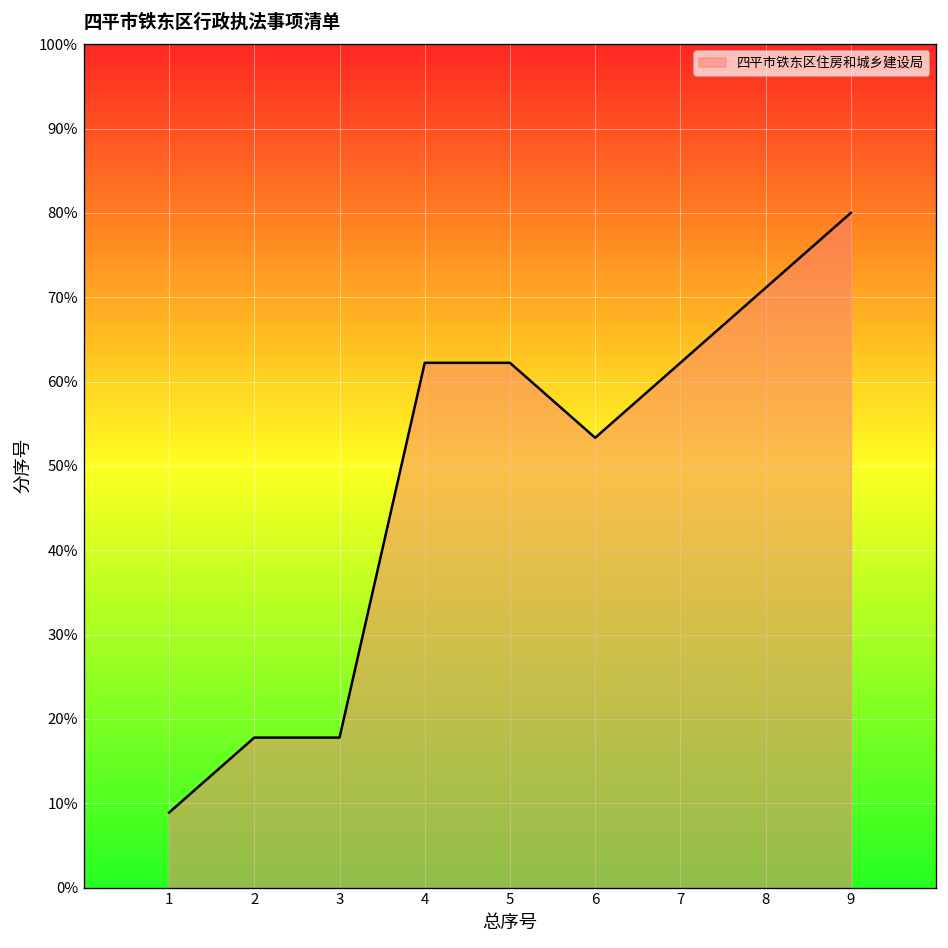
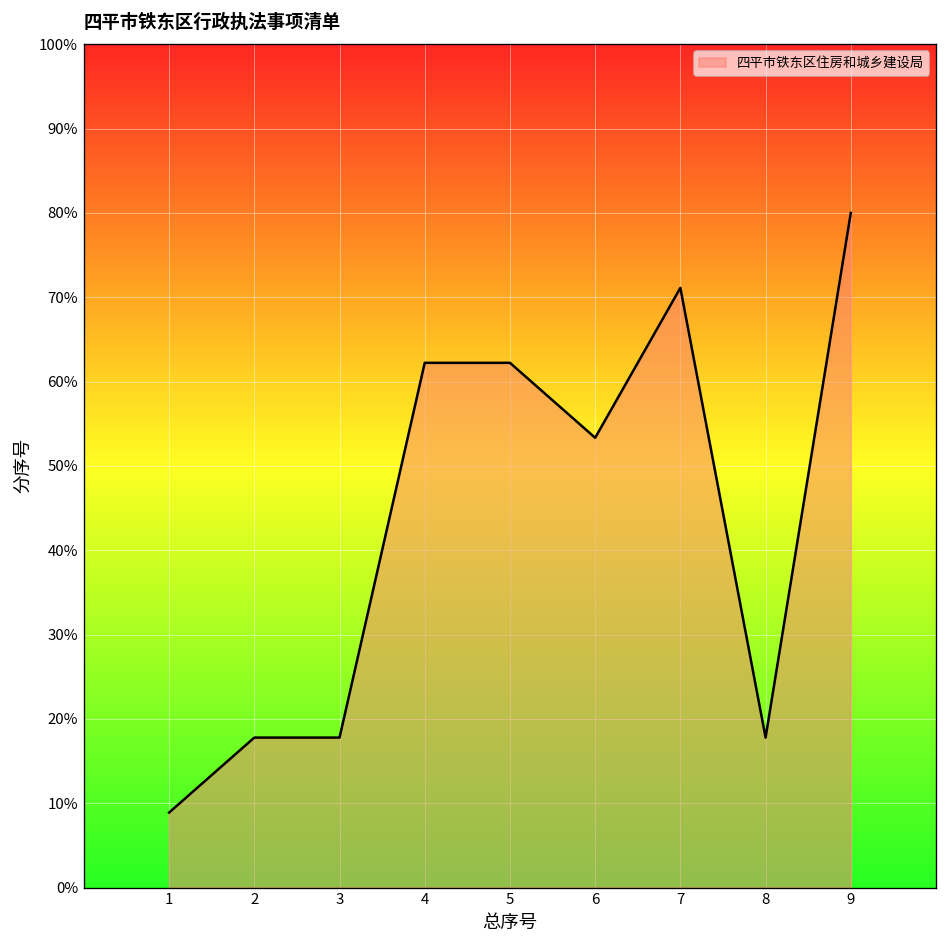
7: 62% -> 71%
8: 71% -> 18%
